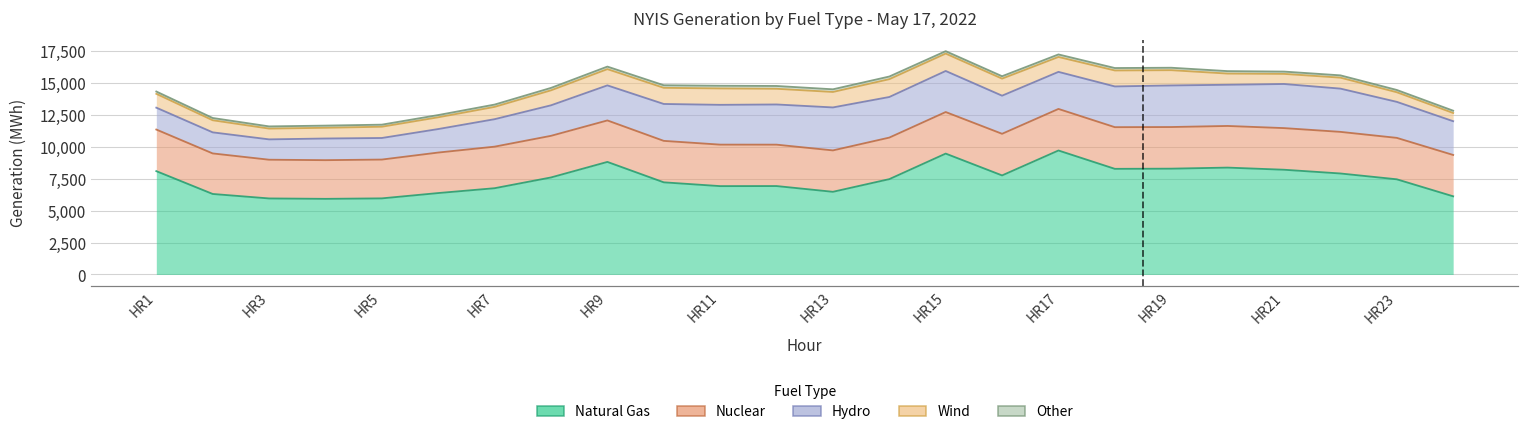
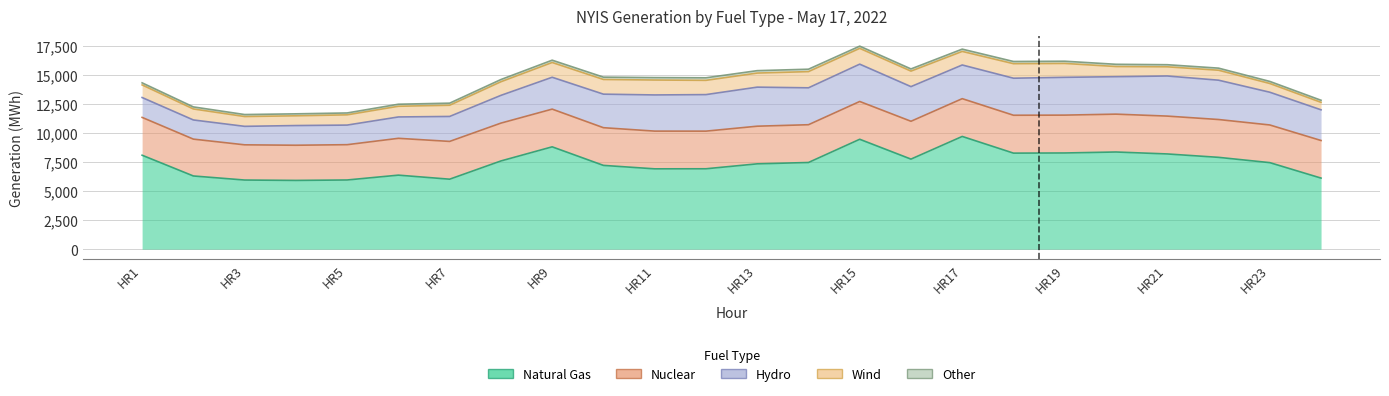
Natural Gas, HR7: 6,700 -> 6,000
Natural Gas, HR13: 6,500 -> 7,300
